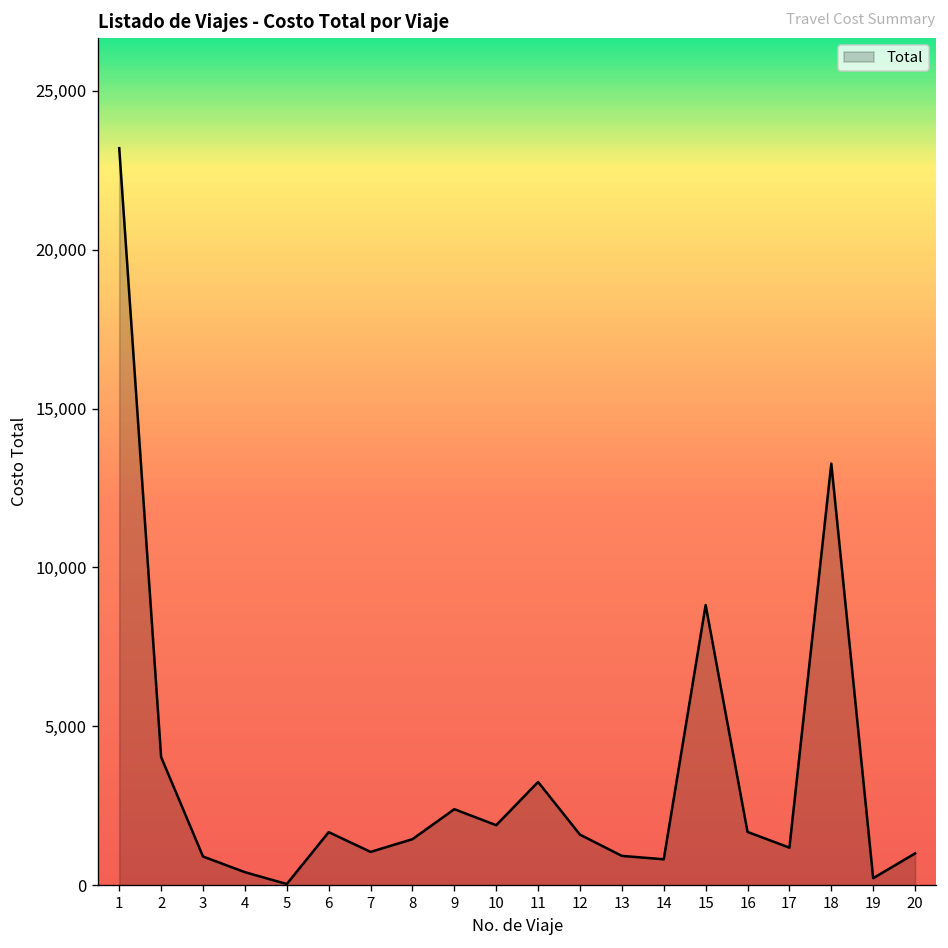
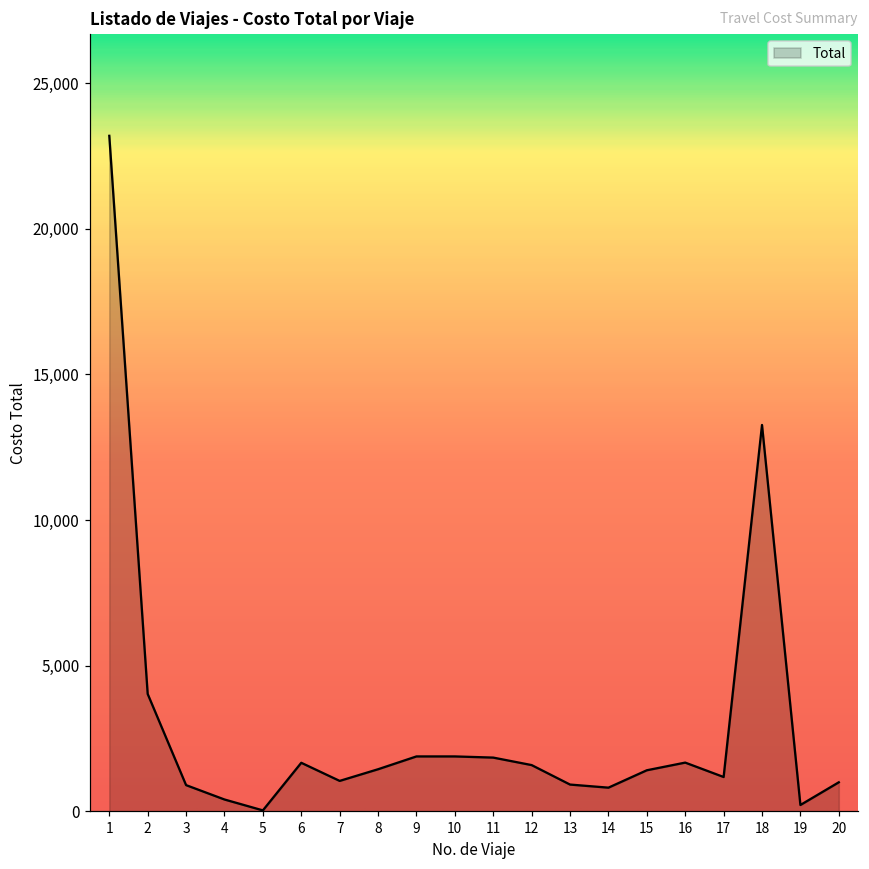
9: 2,400 -> 1,900
11: 3,300 -> 1,900
15: 8,800 -> 1,400
